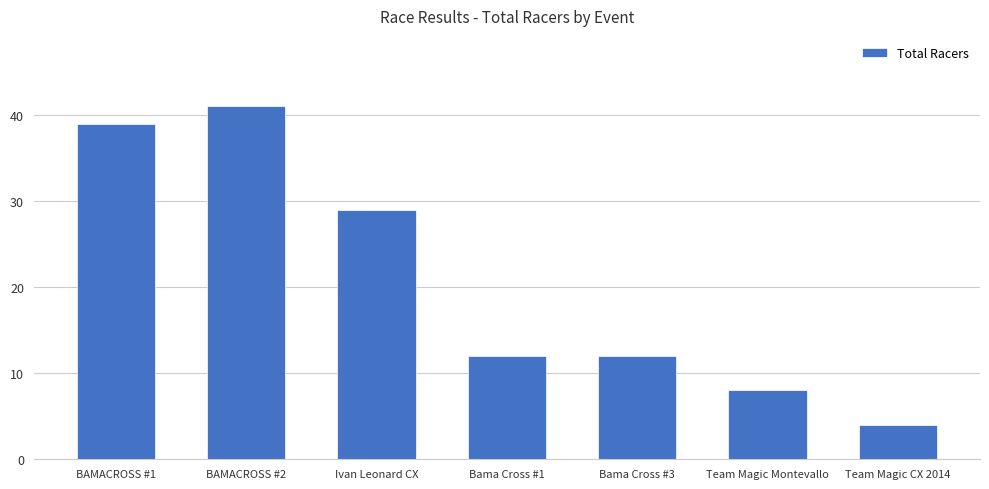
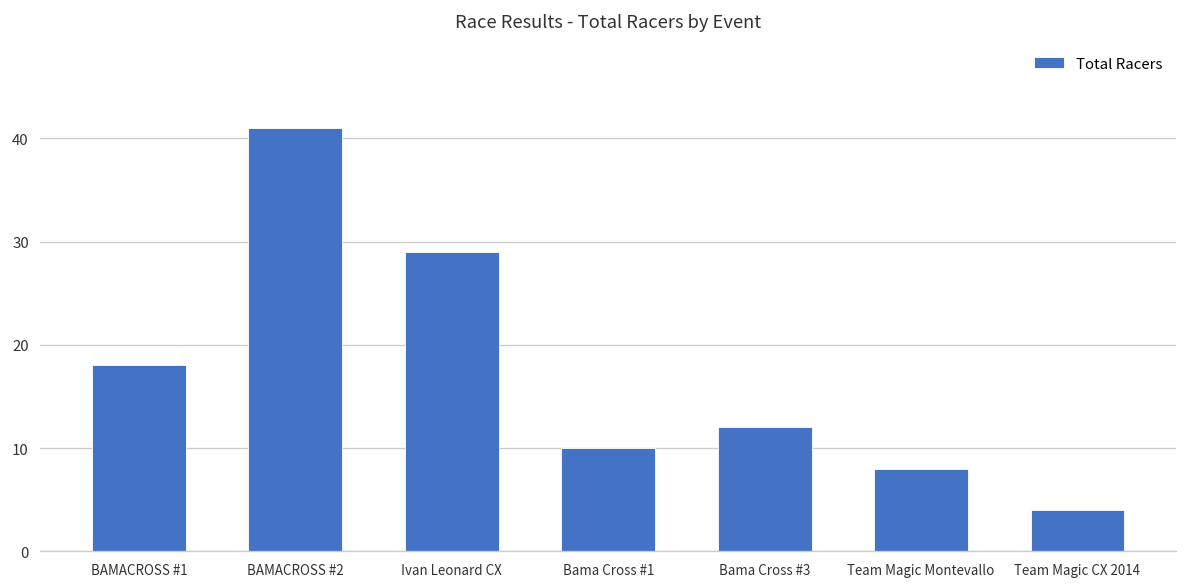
BAMACROSS #1: 39 -> 18
Bama Cross #1: 12 -> 10
